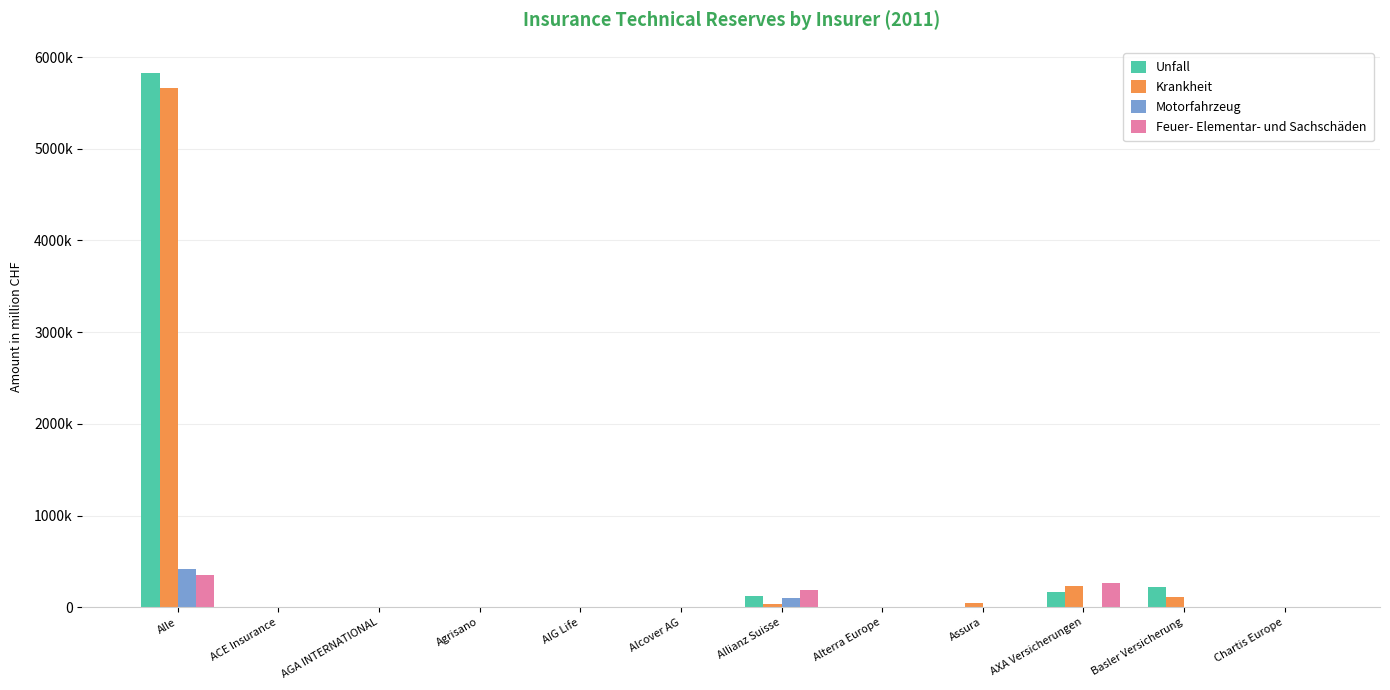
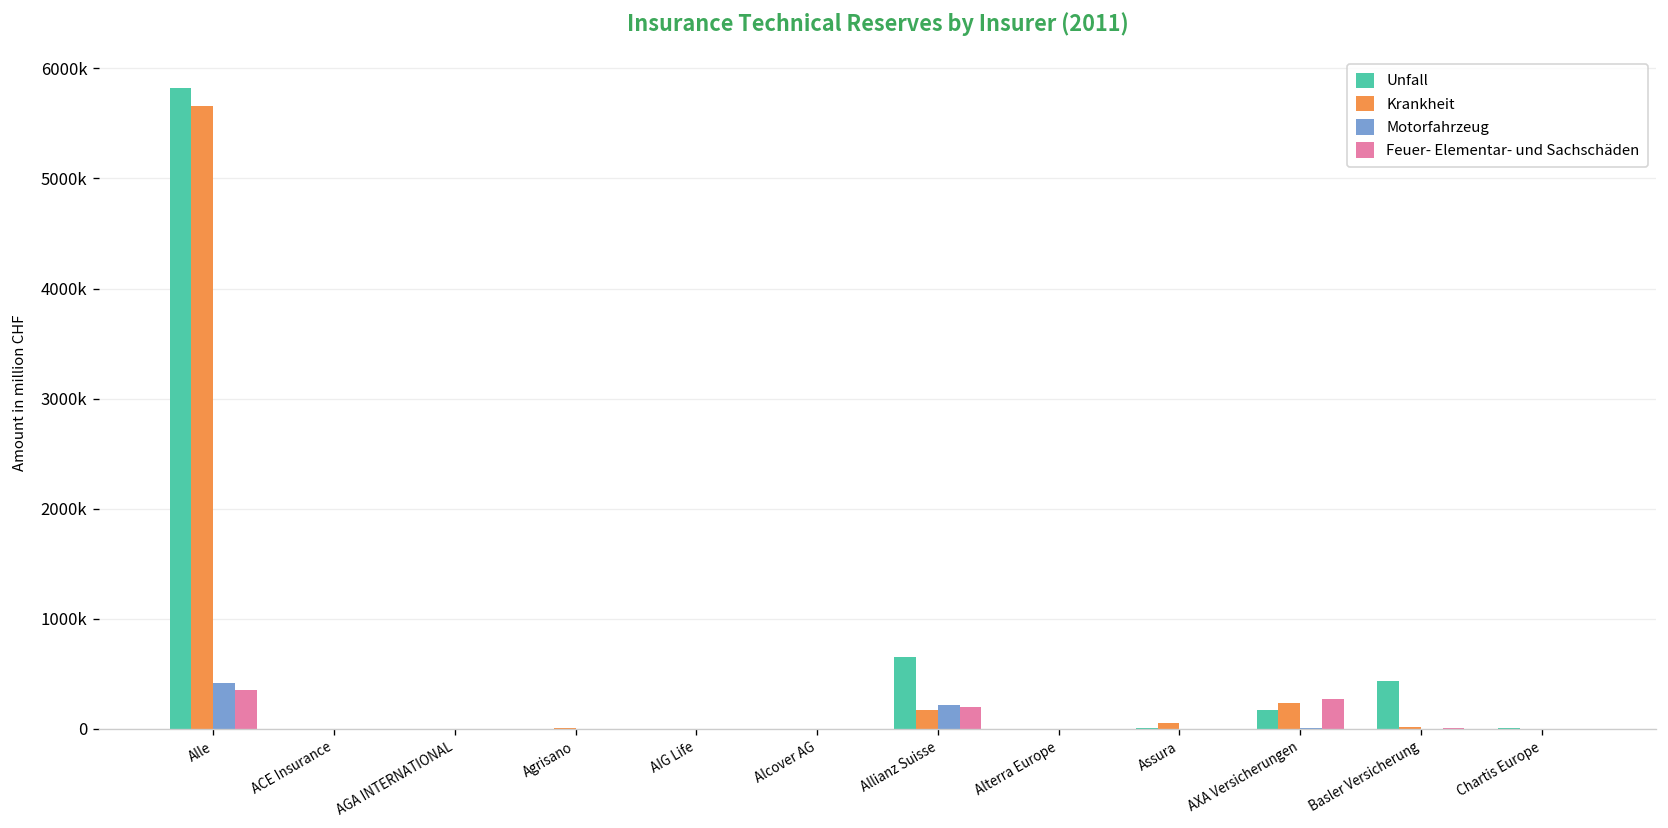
Unfall, Allianz Suisse: 100000 -> 600000
Krankheit, Allianz Suisse: 0 -> 200000
Motorfahrzeug, Allianz Suisse: 100000 -> 200000
Unfall, Basler Versicherung: 200000 -> 400000
Krankheit, Basler Versicherung: 100000 -> 0
